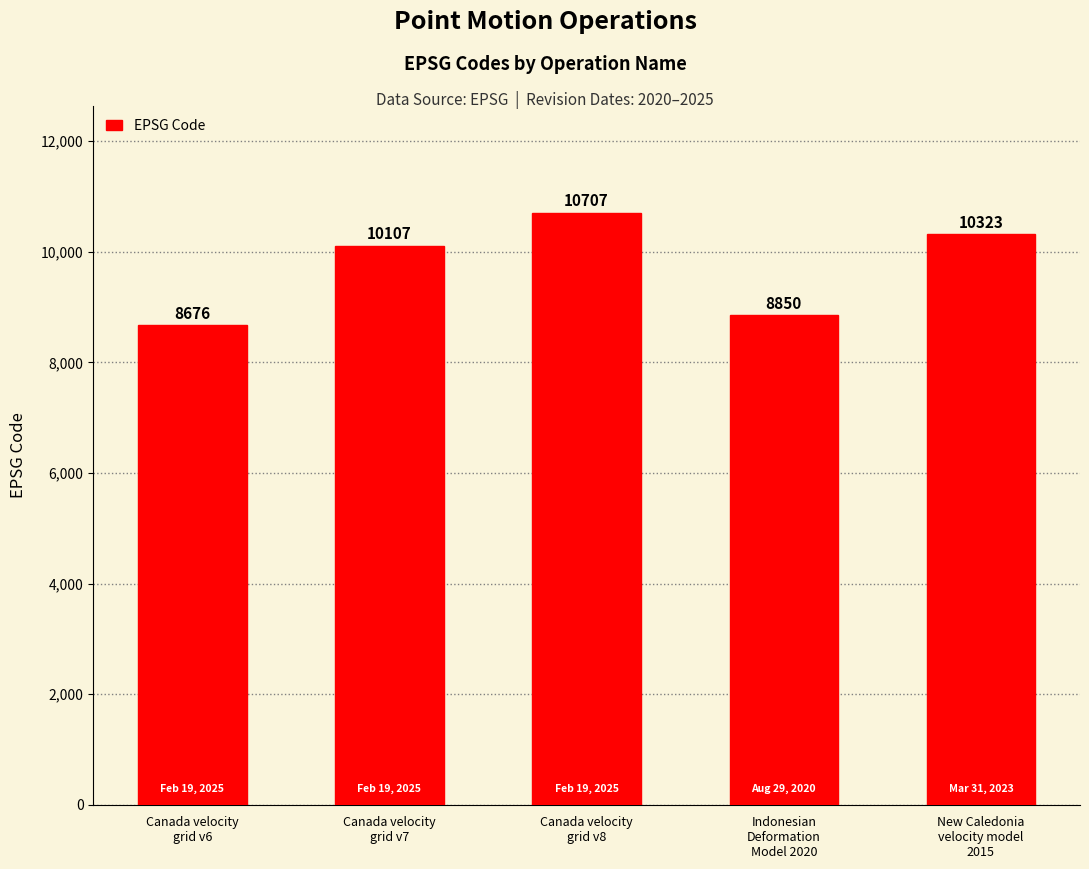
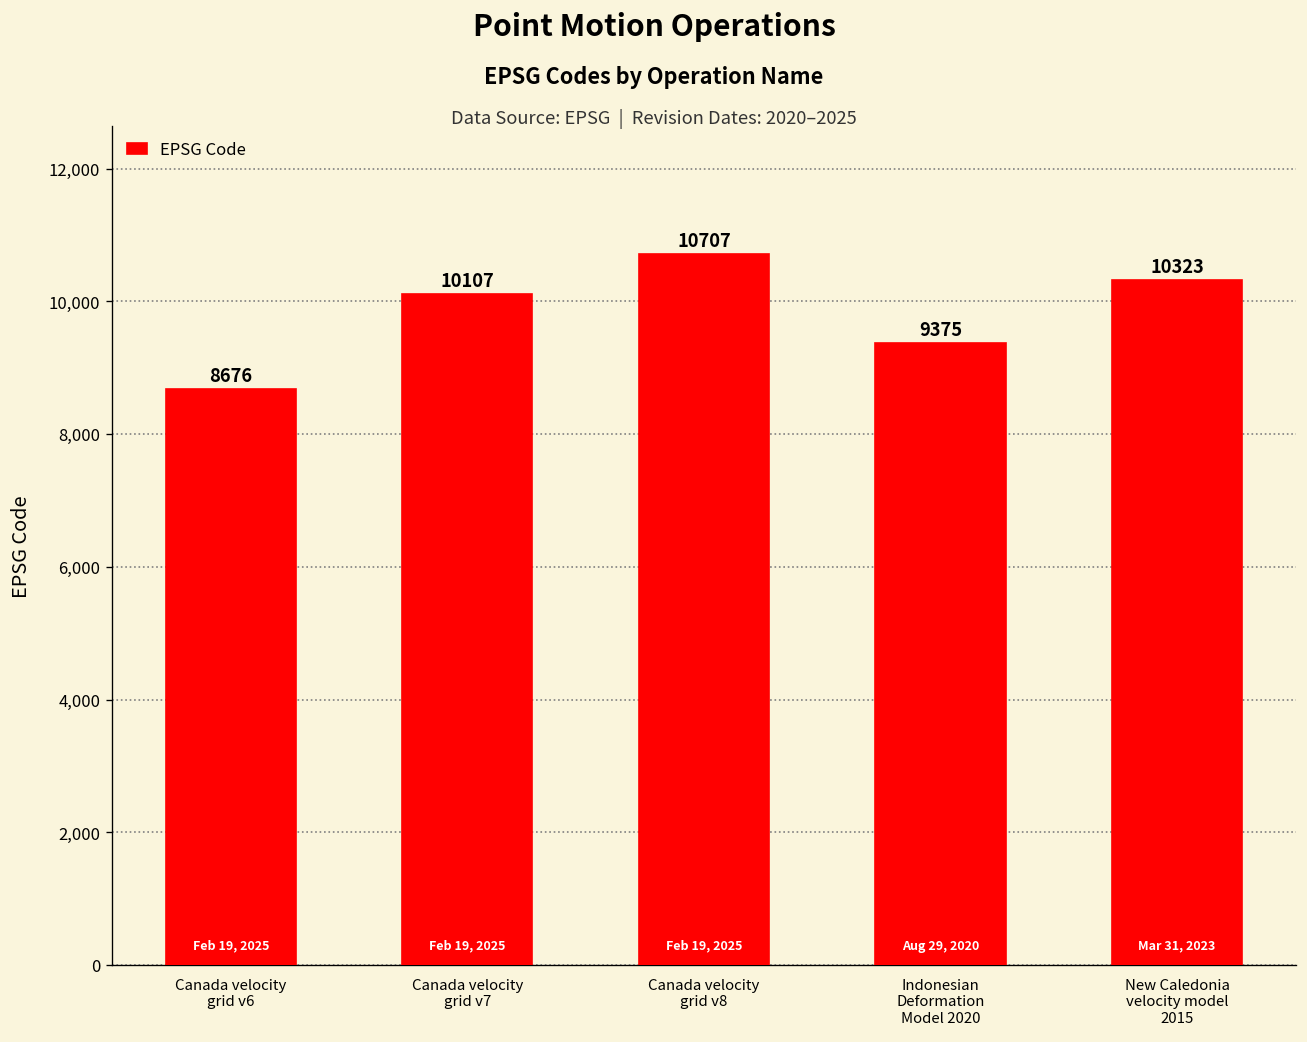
Indonesian Deformation Model 2020: 8850 -> 9375
